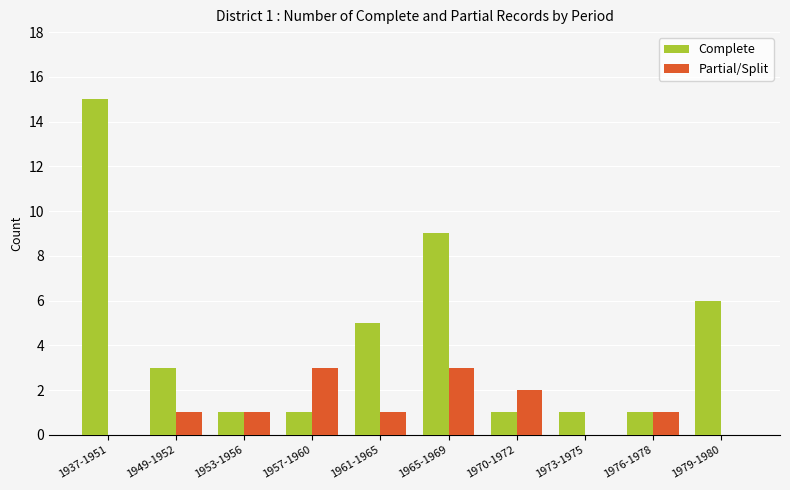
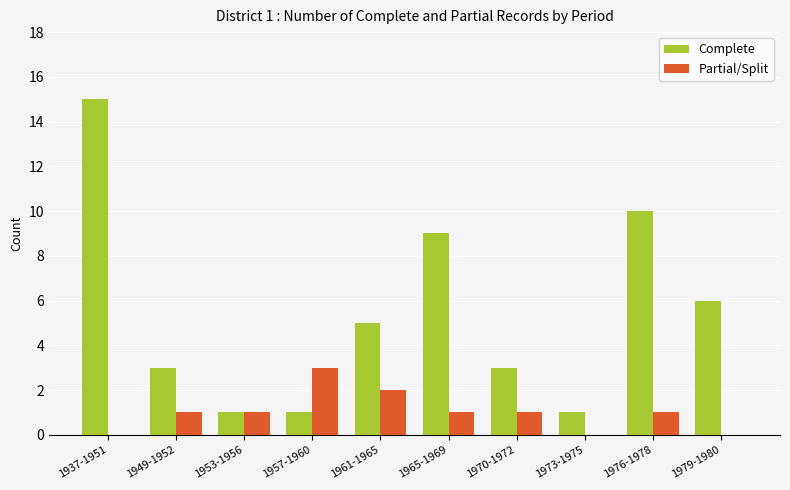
Partial/Split, 1961-1965: 1 -> 2
Partial/Split, 1965-1969: 3 -> 1
Complete, 1970-1972: 1 -> 3
Partial/Split, 1970-1972: 2 -> 1
Complete, 1976-1978: 1 -> 10
